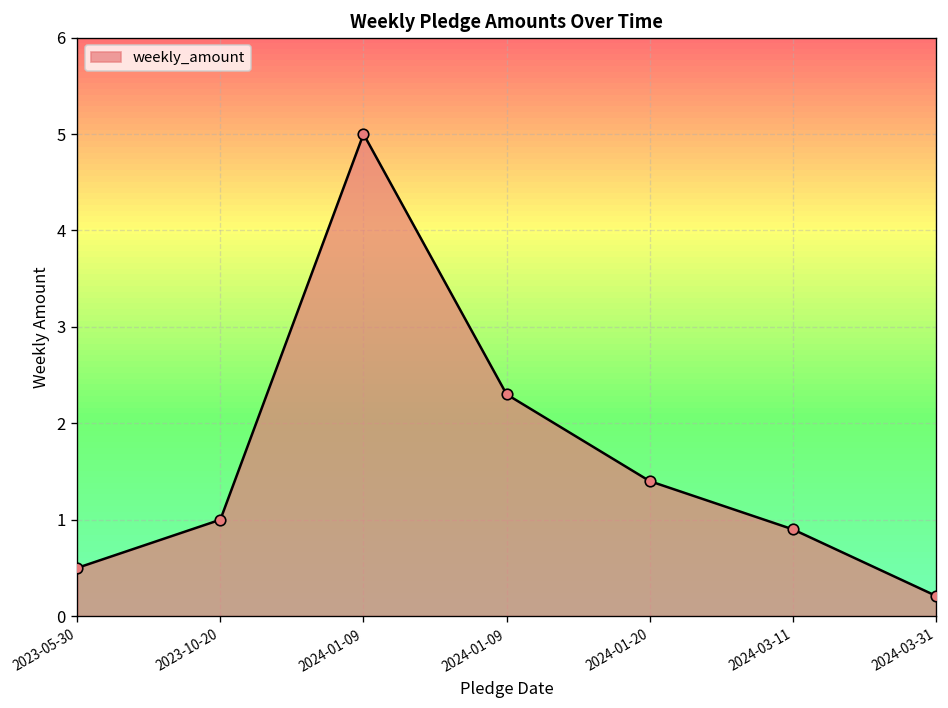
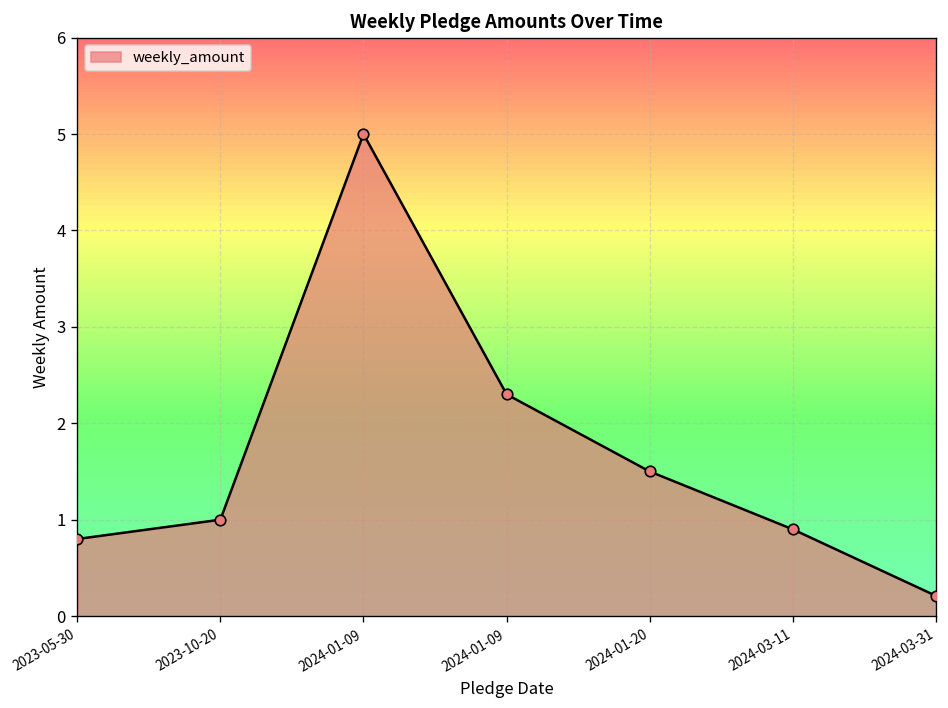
2023-05-30: 0.5 -> 0.8
2024-01-20: 1.4 -> 1.5
